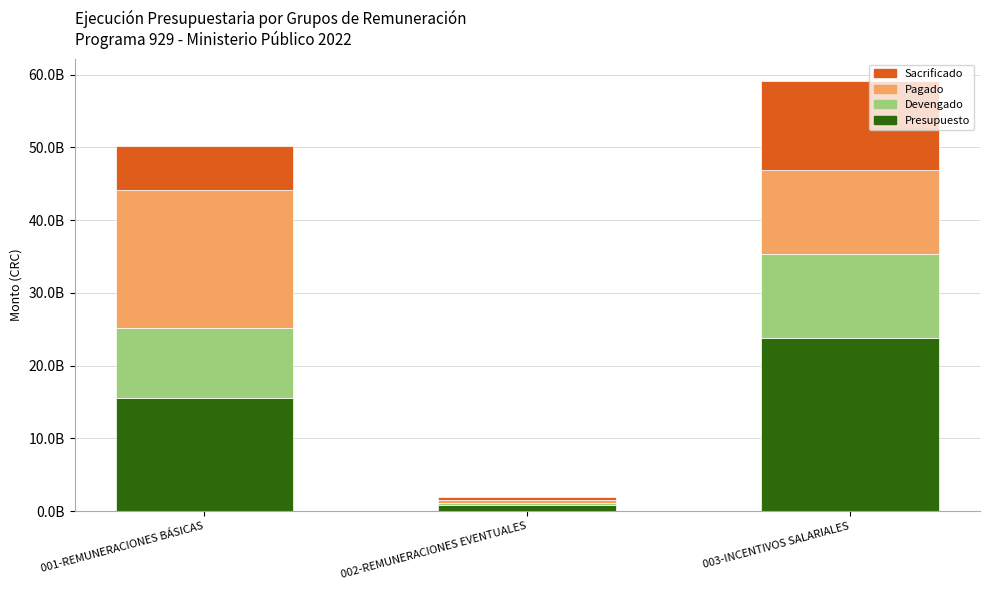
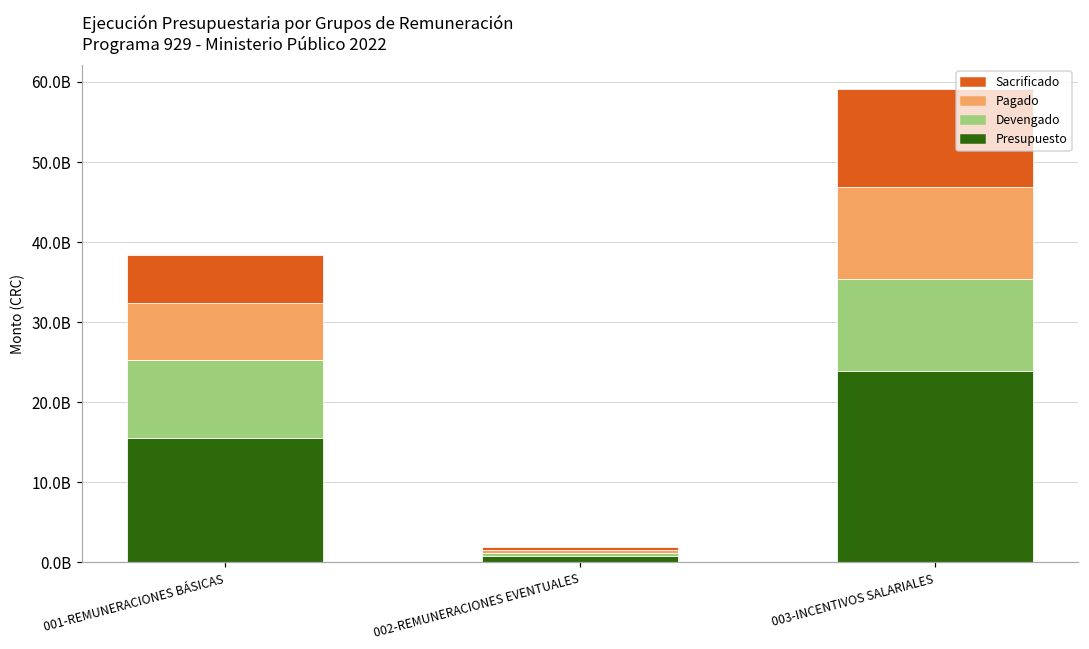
Pagado, 001-REMUNERACIONES BÁSICAS: 19000000000 -> 7000000000
